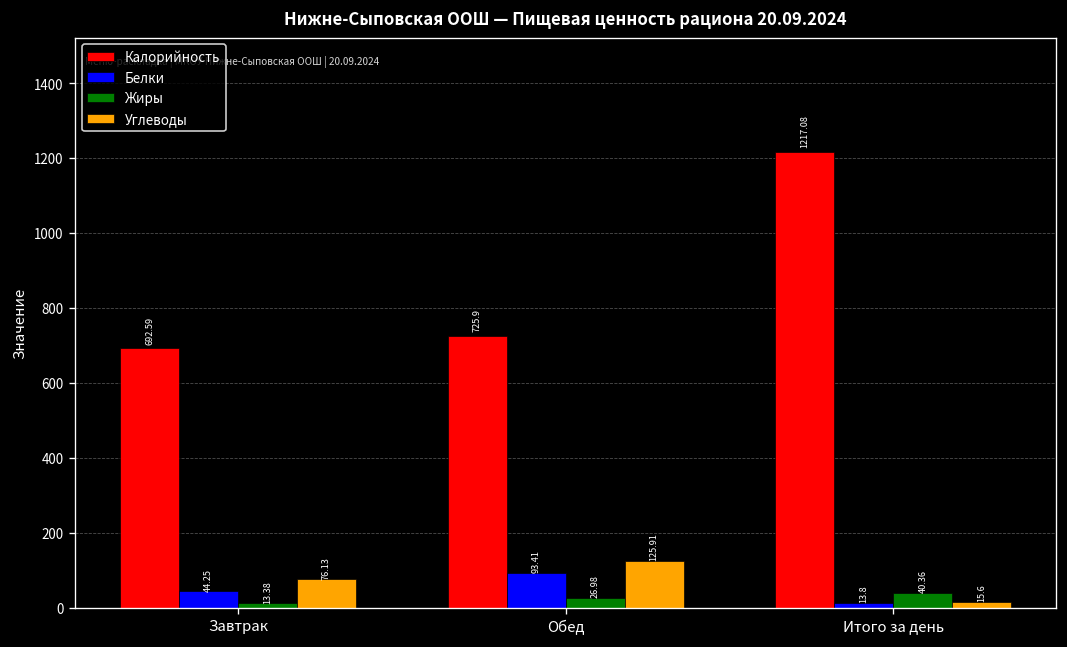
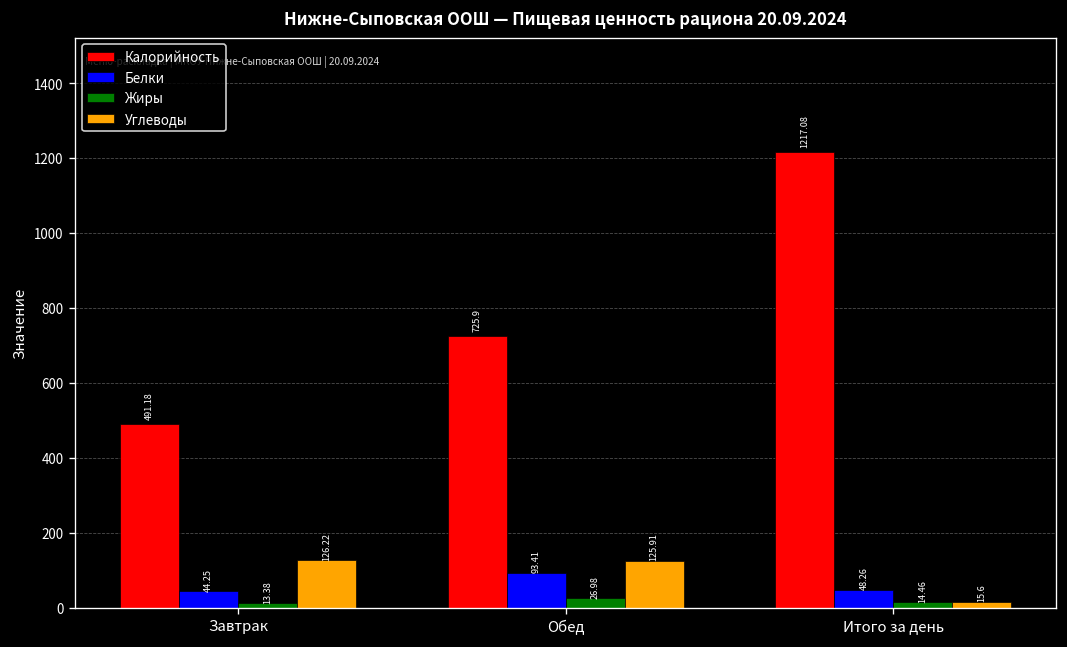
Калорийность, Завтрак: 692.59 -> 491.18
Углеводы, Завтрак: 76.13 -> 126.22
Белки, Итого за день: 13.8 -> 48.26
Жиры, Итого за день: 40.36 -> 14.46
